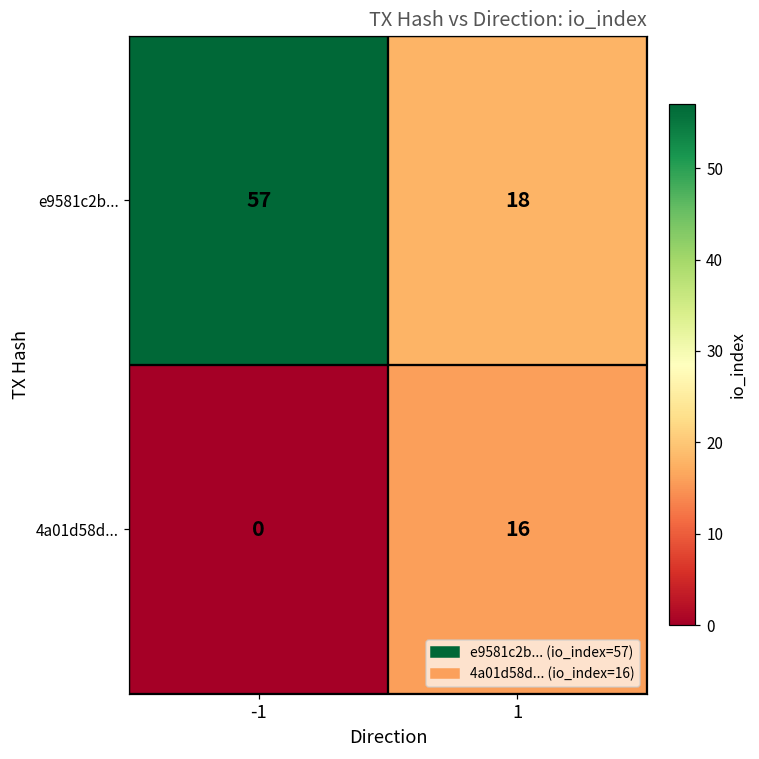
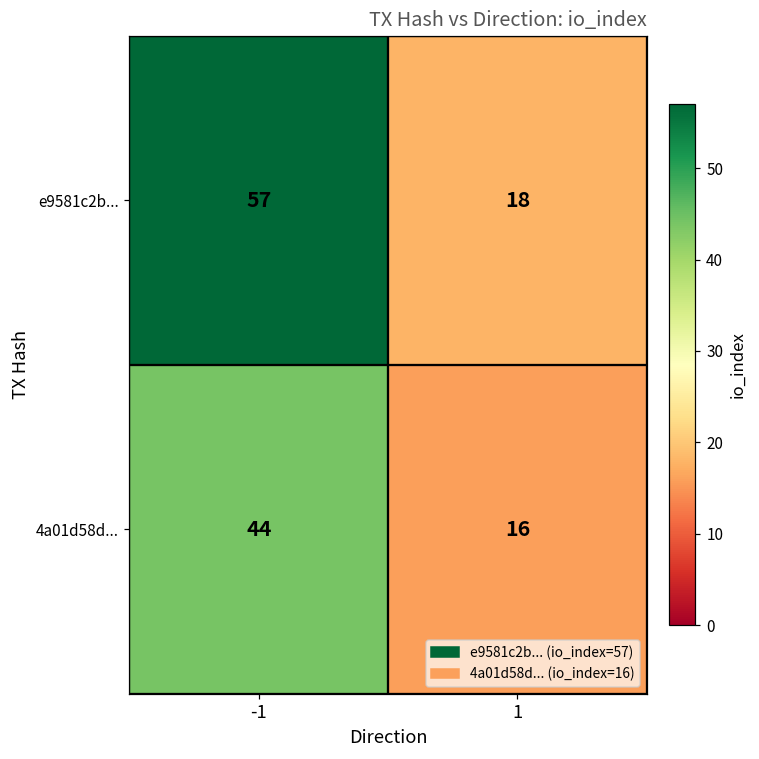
4a01d58d..., -1: 0 -> 44
